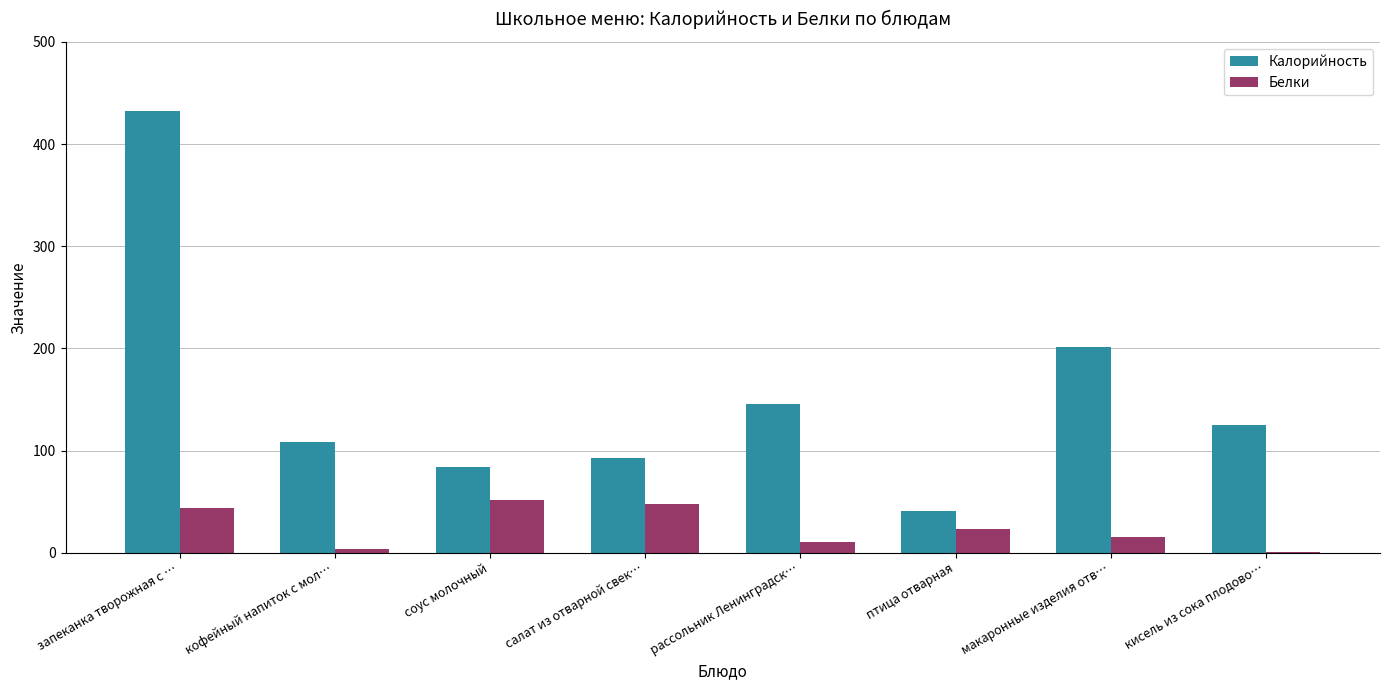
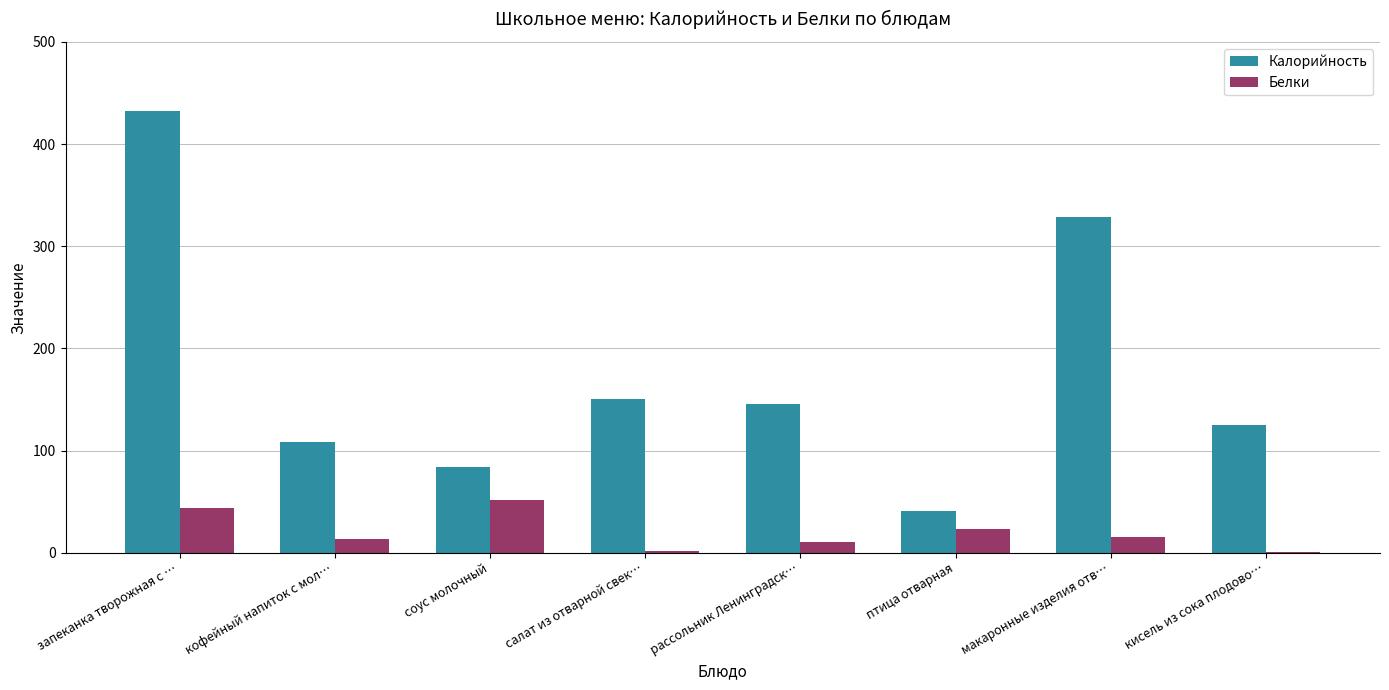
Белки, кофейный напиток с мол…: 4 -> 13
Калорийность, салат из отварной свек…: 93 -> 151
Белки, салат из отварной свек…: 47 -> 1
Калорийность, макаронные изделия отв…: 202 -> 329
